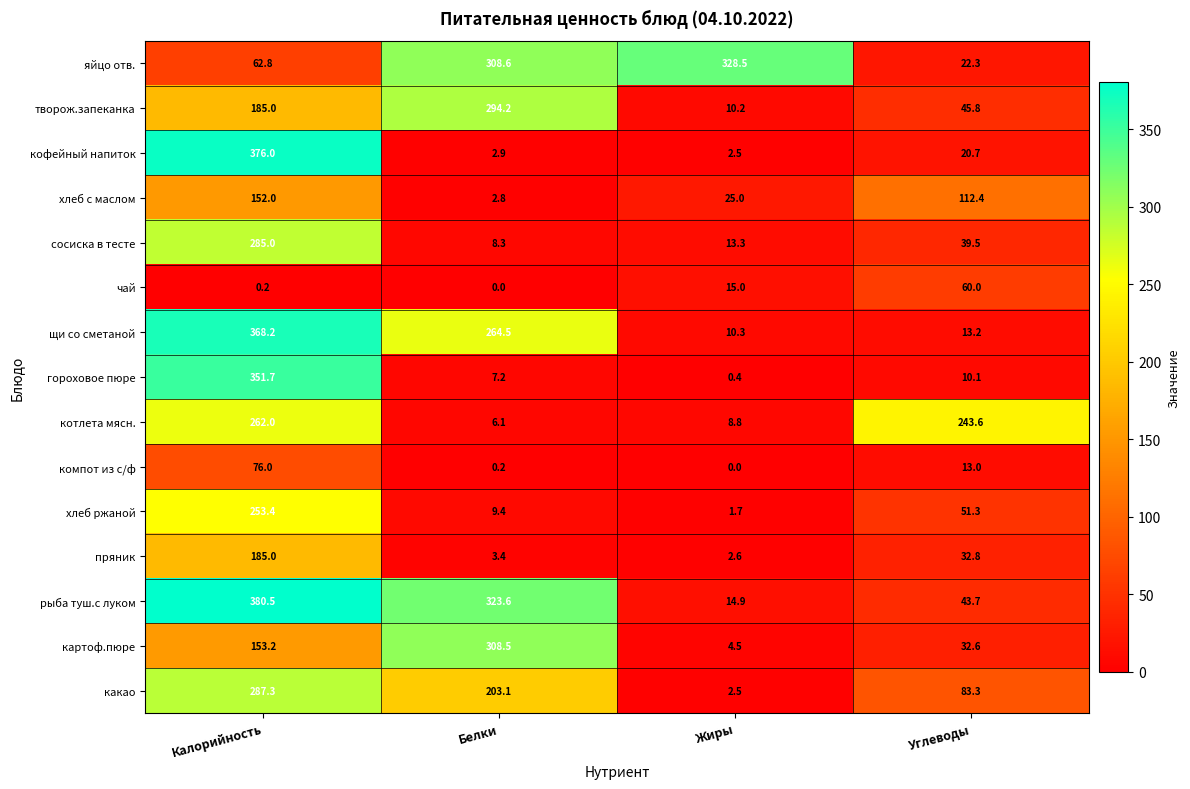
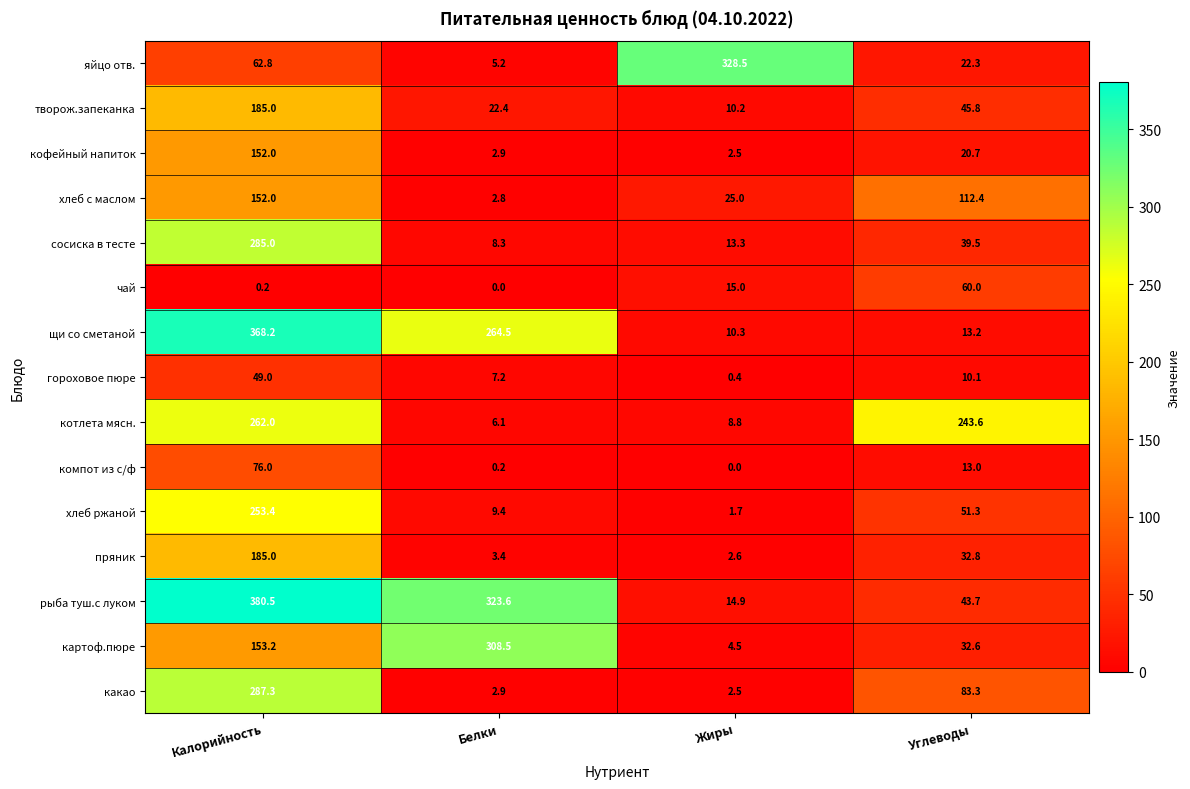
яйцо отв., Белки: 308.6 -> 5.2
творож.запеканка, Белки: 294.2 -> 22.4
кофейный напиток, Калорийность: 376.0 -> 152.0
гороховое пюре, Калорийность: 351.7 -> 49.0
какао, Белки: 203.1 -> 2.9
